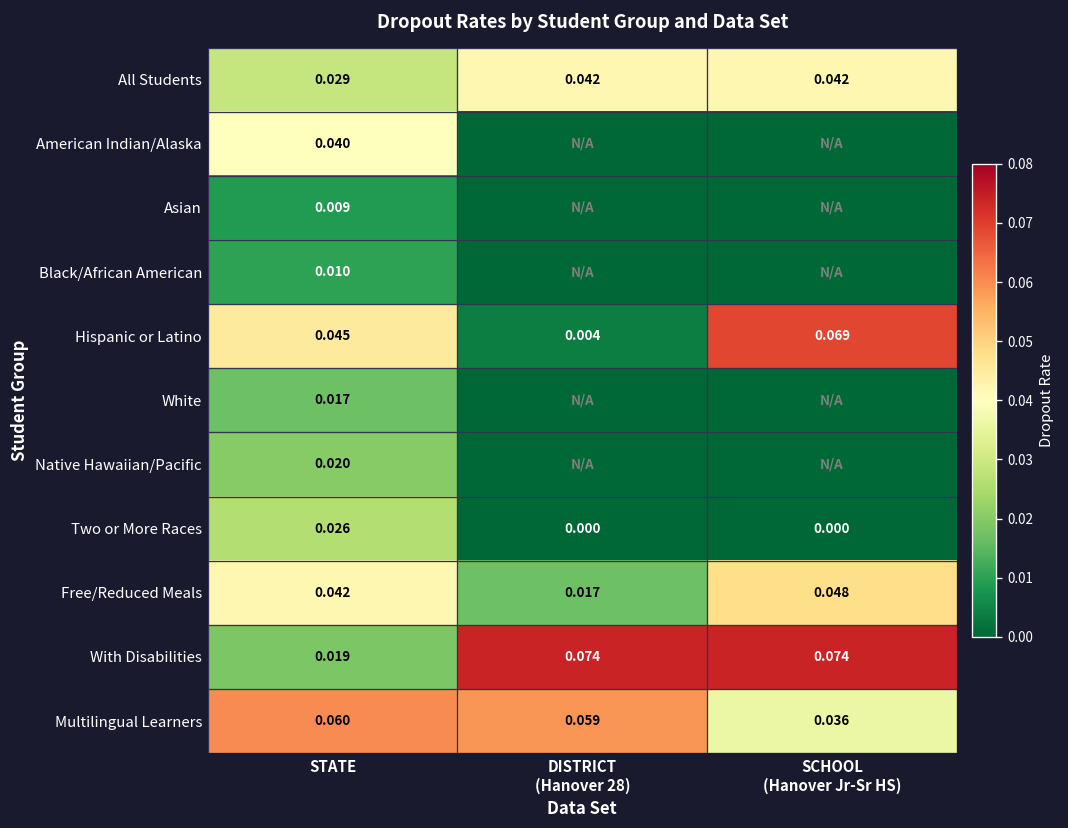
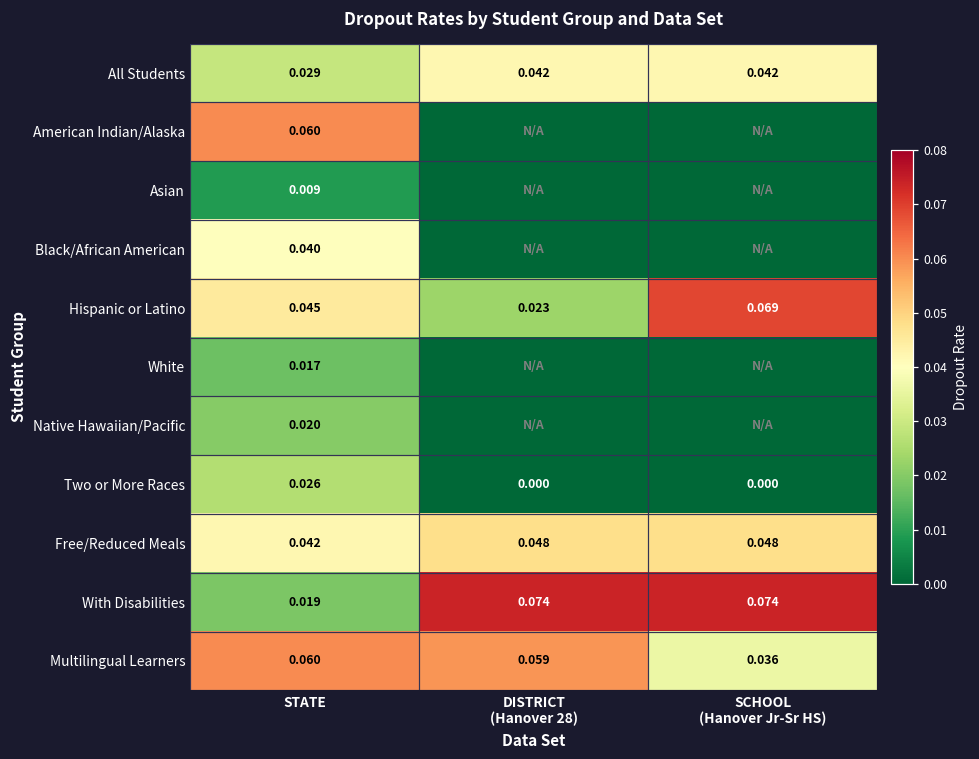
American Indian/Alaska, STATE: 0.040 -> 0.060
Black/African American, STATE: 0.010 -> 0.040
Hispanic or Latino, DISTRICT (Hanover 28): 0.004 -> 0.023
Free/Reduced Meals, DISTRICT (Hanover 28): 0.017 -> 0.048
